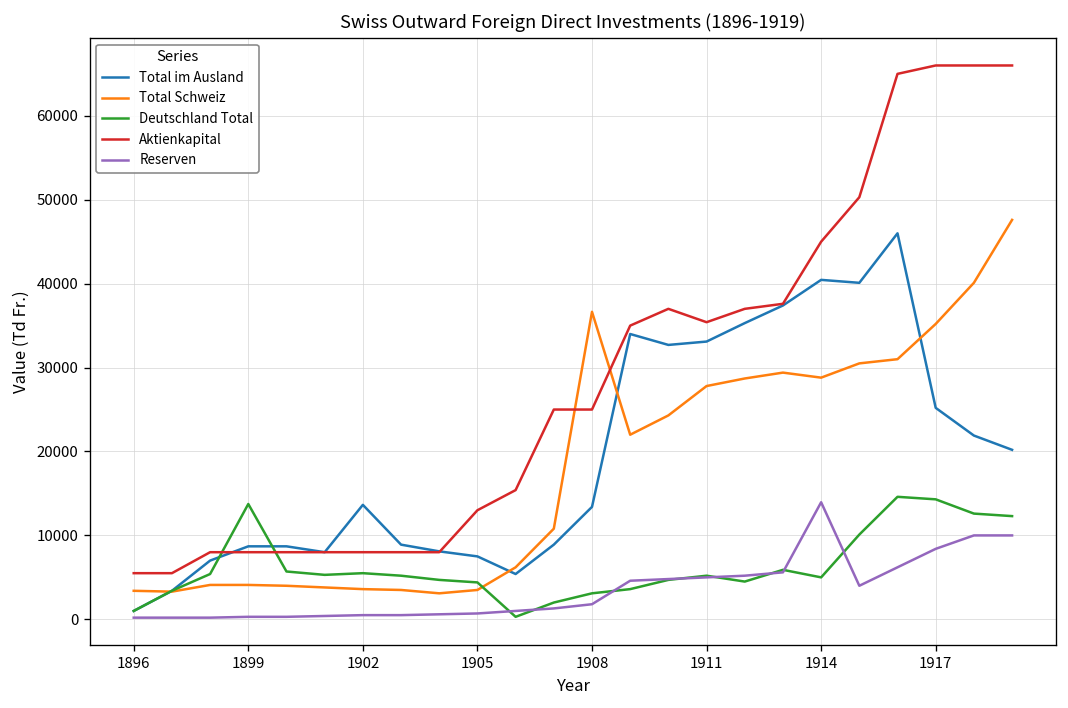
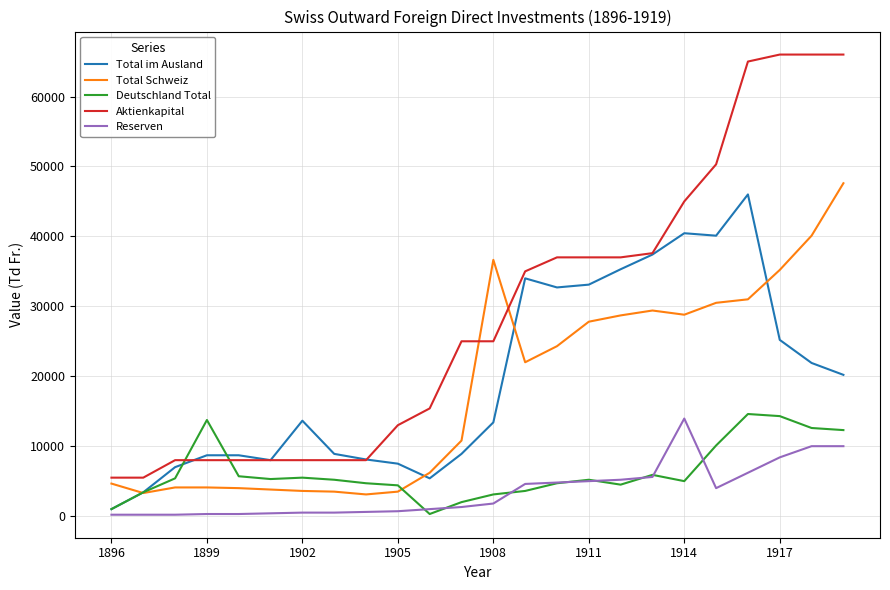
Total Schweiz, 1896: 3000 -> 5000
Aktienkapital, 1911: 35000 -> 37000
